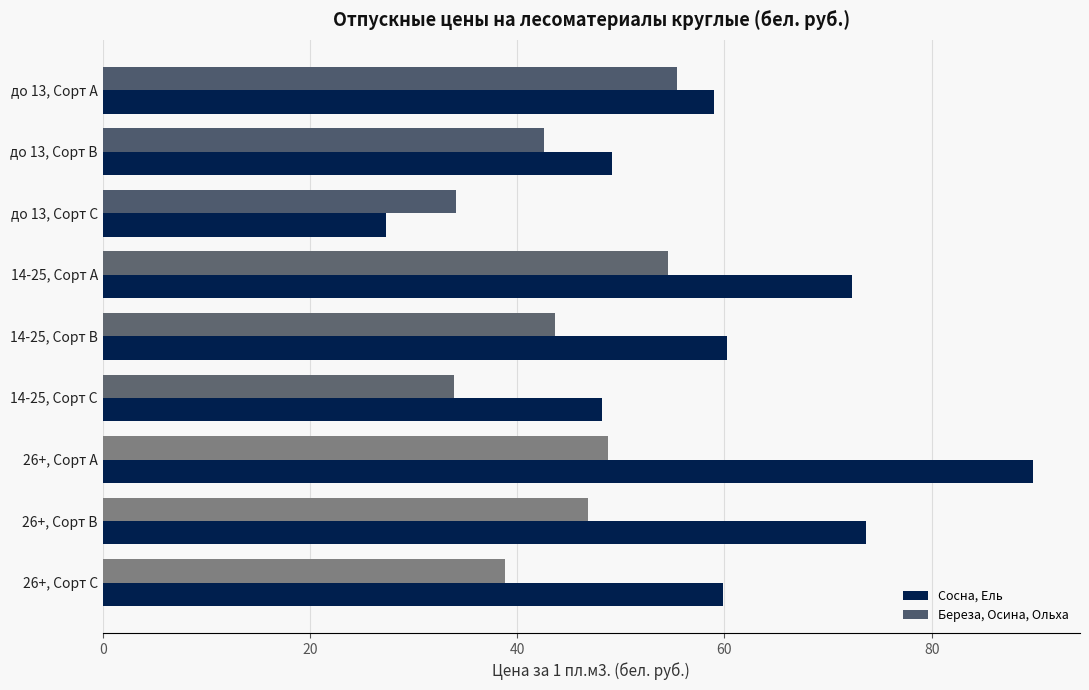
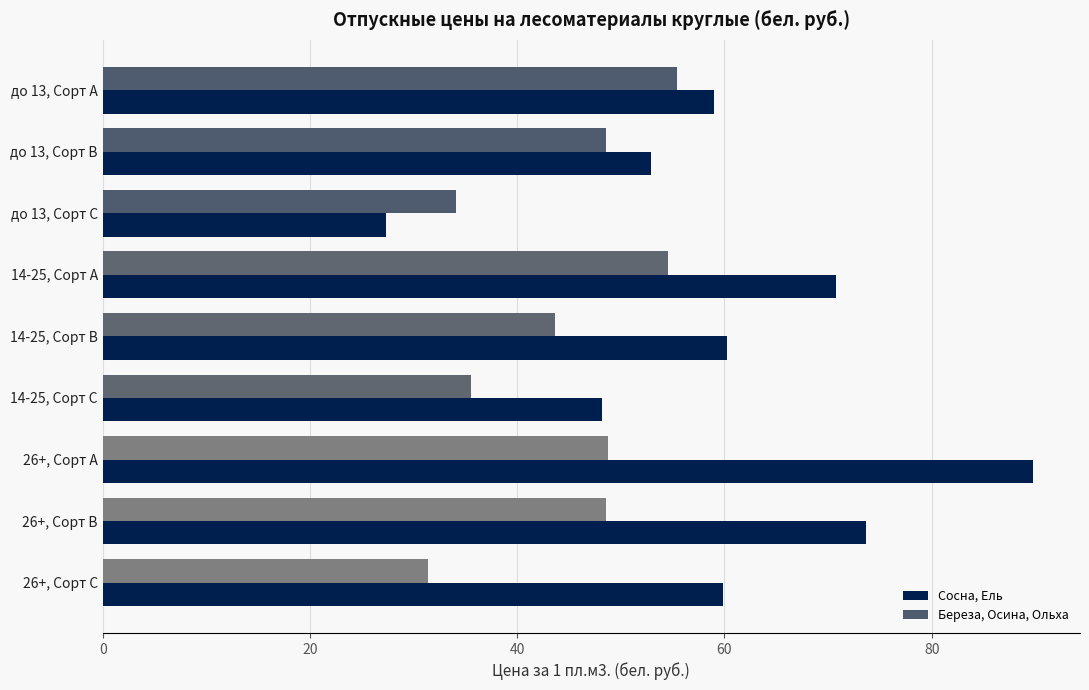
Береза, Осина, Ольха, до 13, Сорт В: 42.6 -> 48.6
Сосна, Ель, до 13, Сорт В: 49.1 -> 52.9
Сосна, Ель, 14-25, Сорт А: 72.3 -> 70.8
Береза, Осина, Ольха, 14-25, Сорт С: 33.9 -> 35.5
Береза, Осина, Ольха, 26+, Сорт В: 46.8 -> 48.6
Береза, Осина, Ольха, 26+, Сорт С: 38.9 -> 31.4
